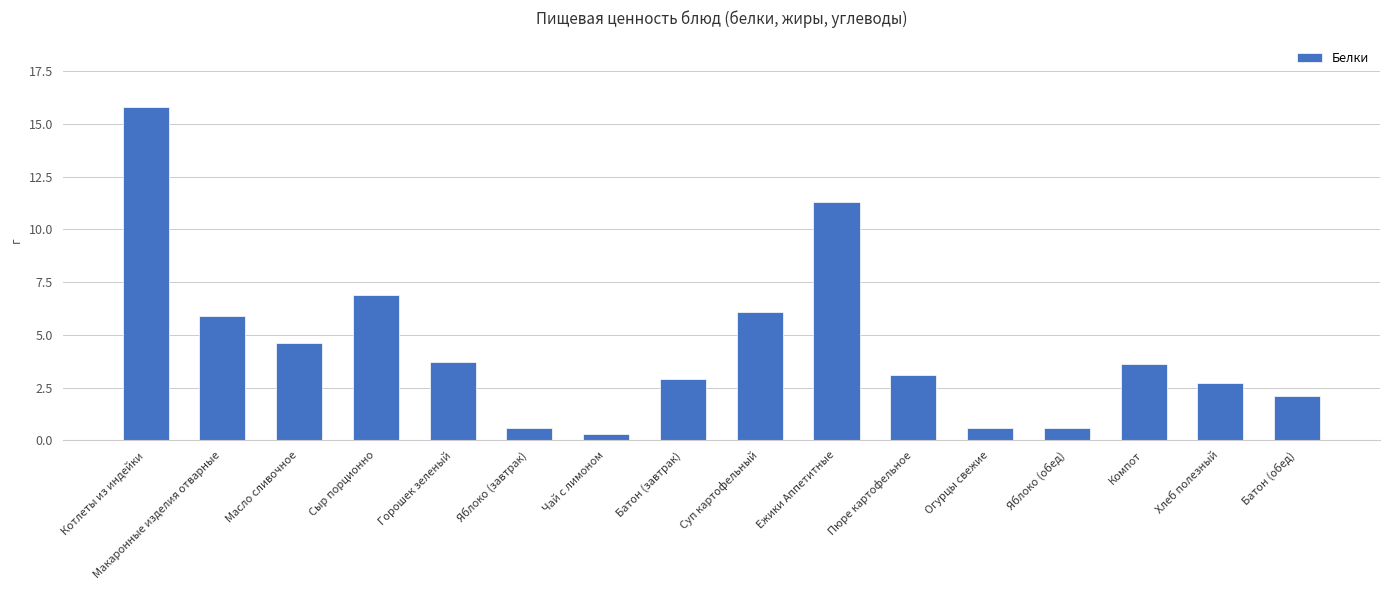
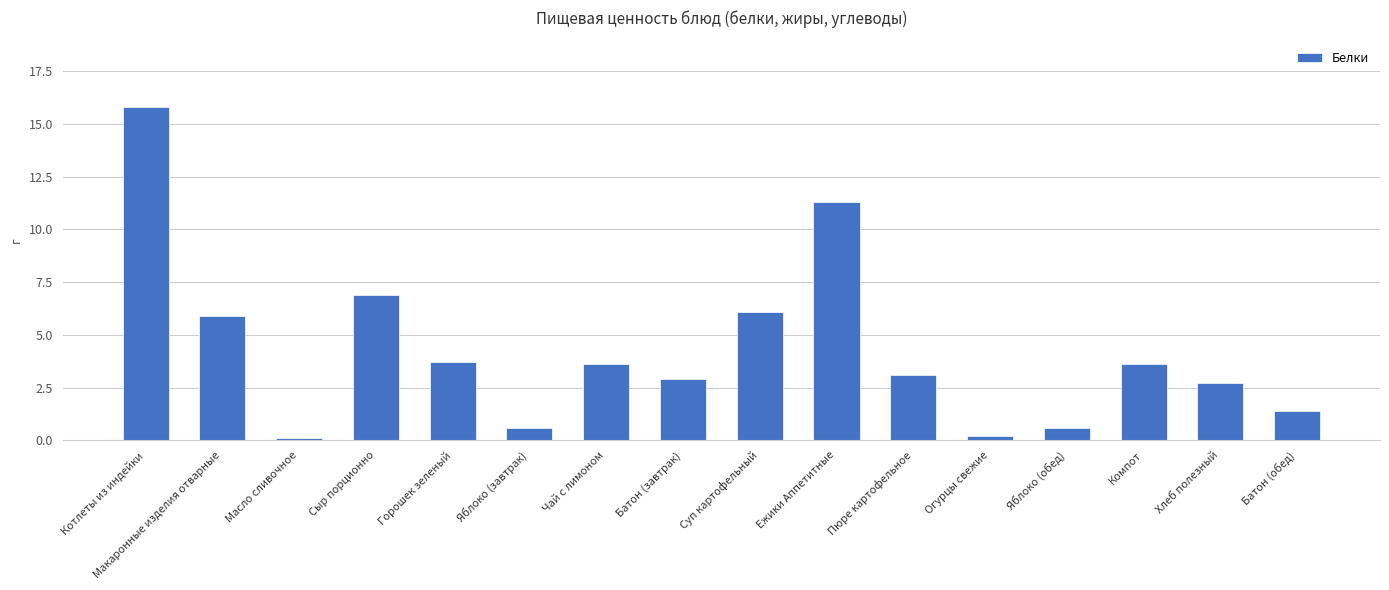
Масло сливочное: 4.6 -> 0.1
Чай с лимоном: 0.3 -> 3.6
Огурцы свежие: 0.6 -> 0.2
Батон (обед): 2.1 -> 1.4
